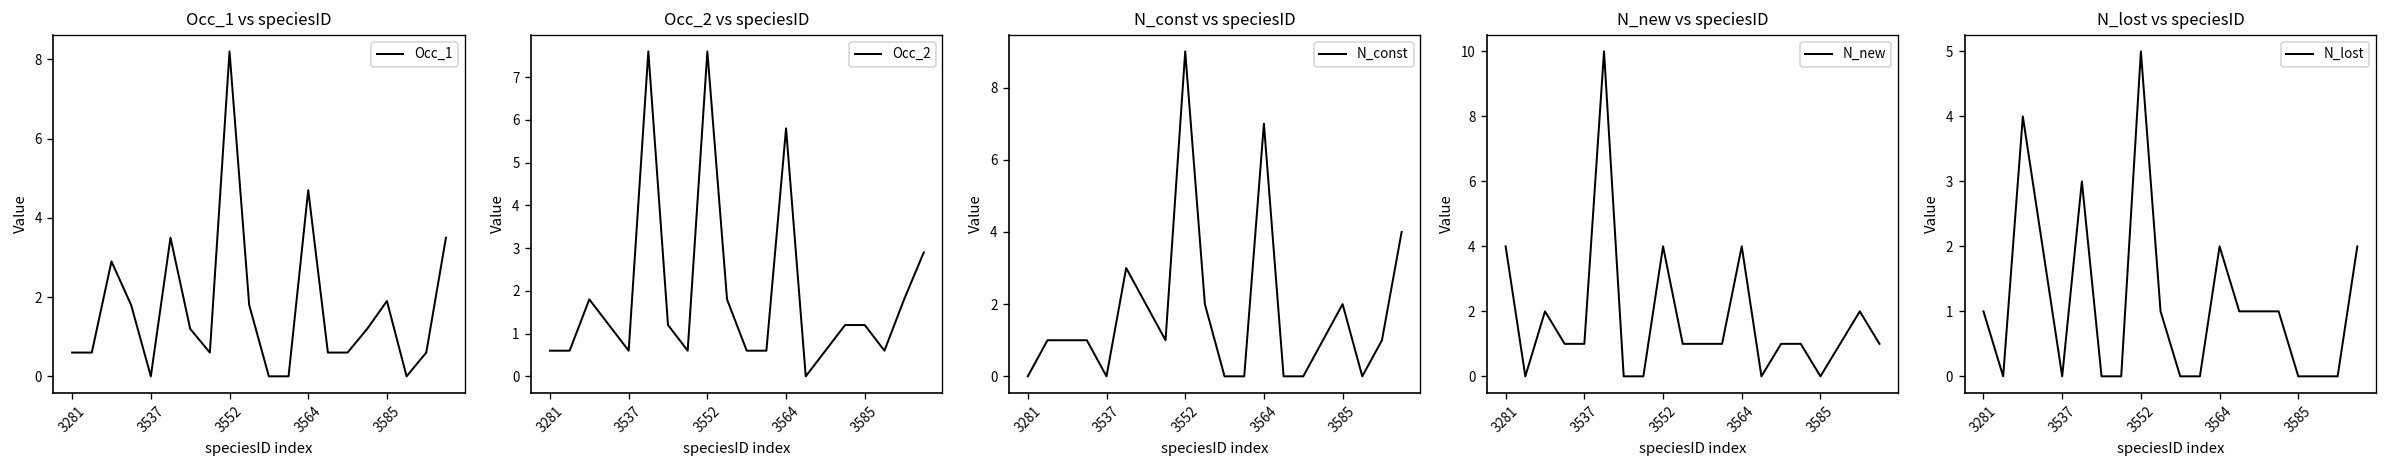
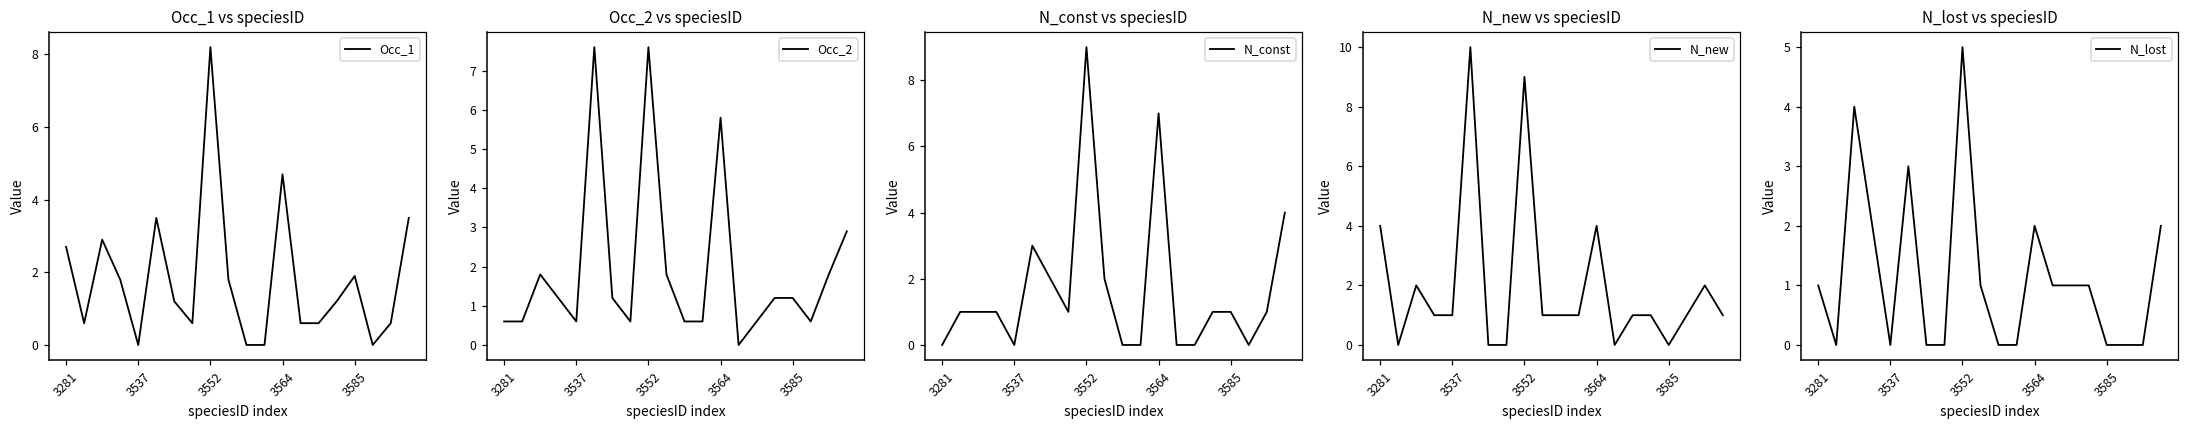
Occ_1 vs speciesID, 3281: 0.6 -> 2.7
N_const vs speciesID, 3585: 2 -> 1
N_new vs speciesID, 3552: 4 -> 9
